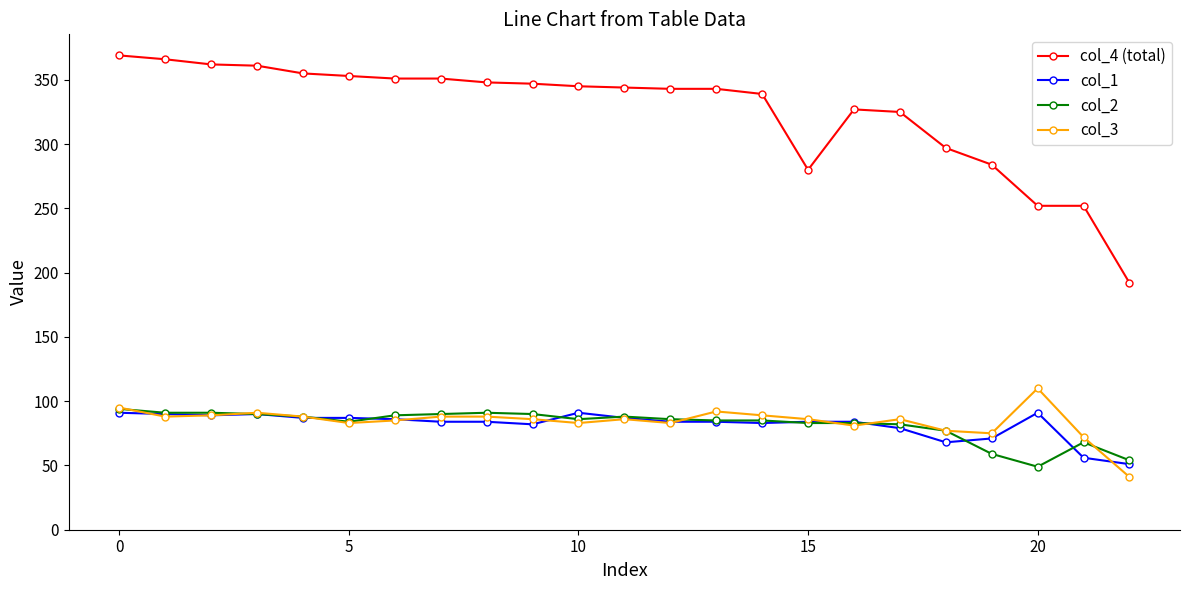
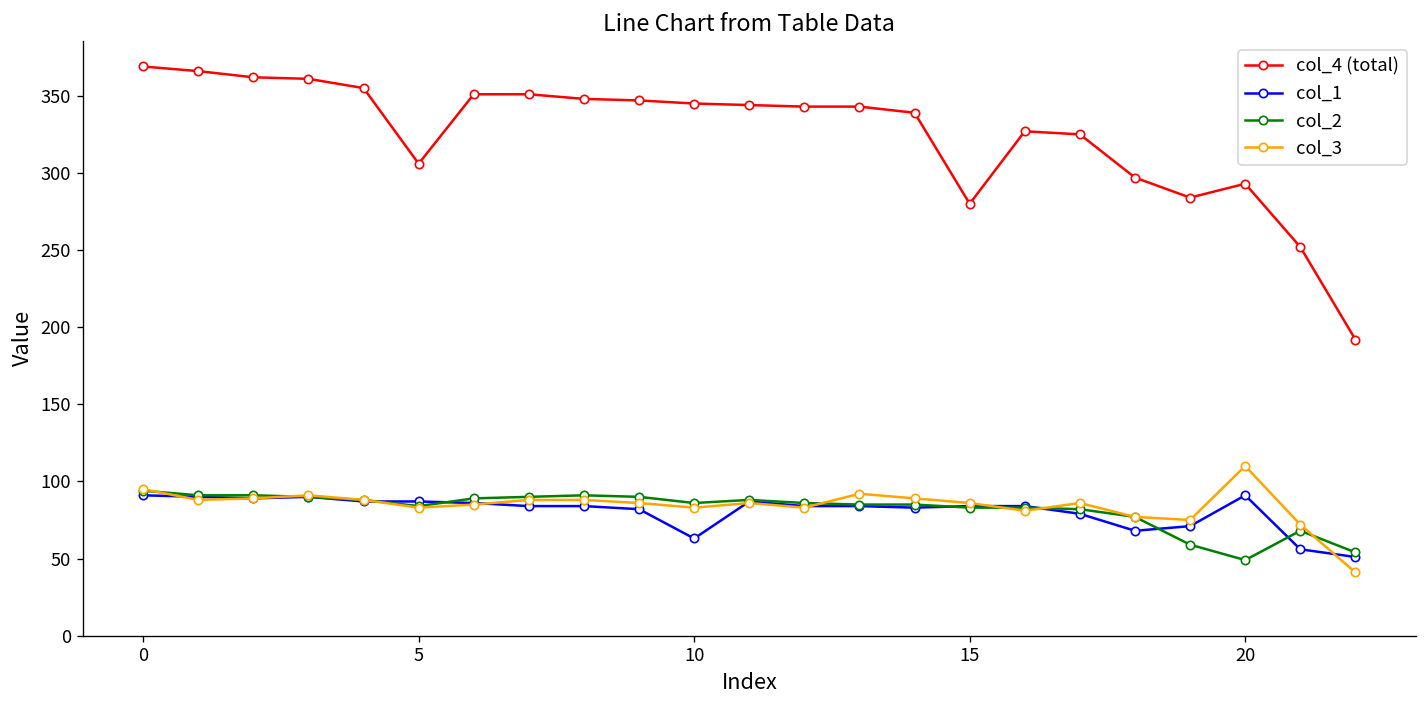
col_4 (total), 5: 353 -> 306
col_1, 10: 91 -> 63
col_4 (total), 20: 252 -> 293
